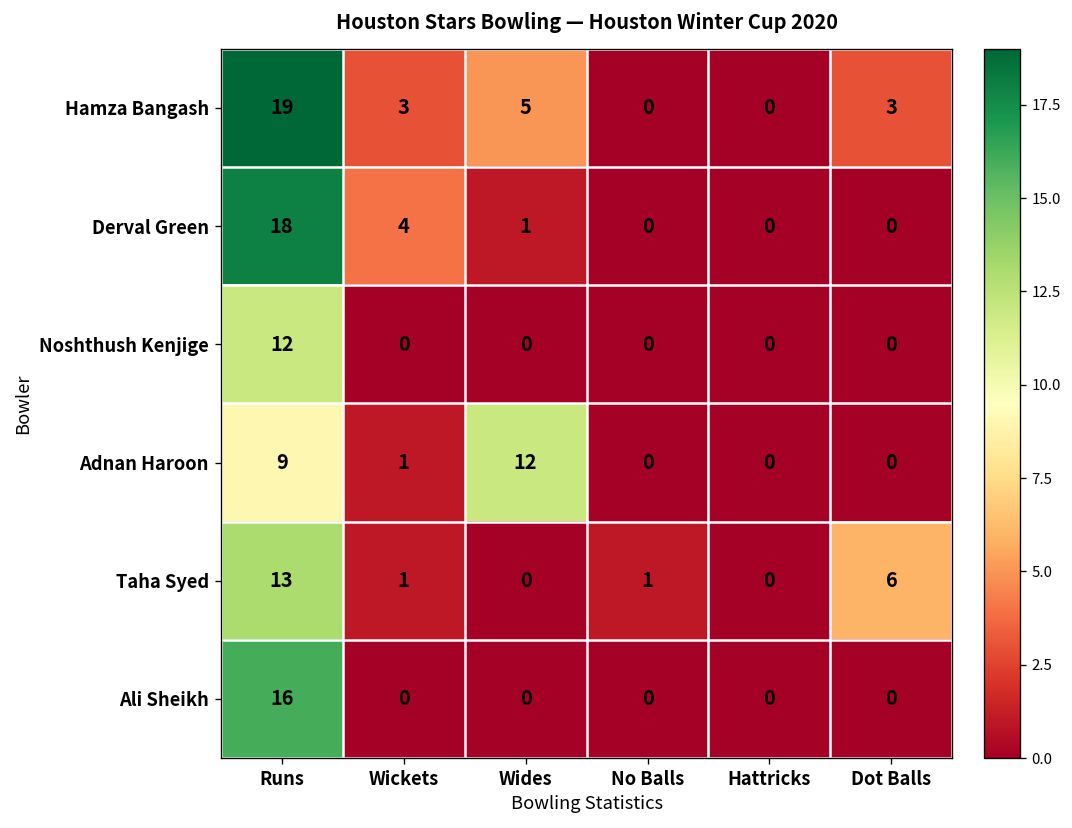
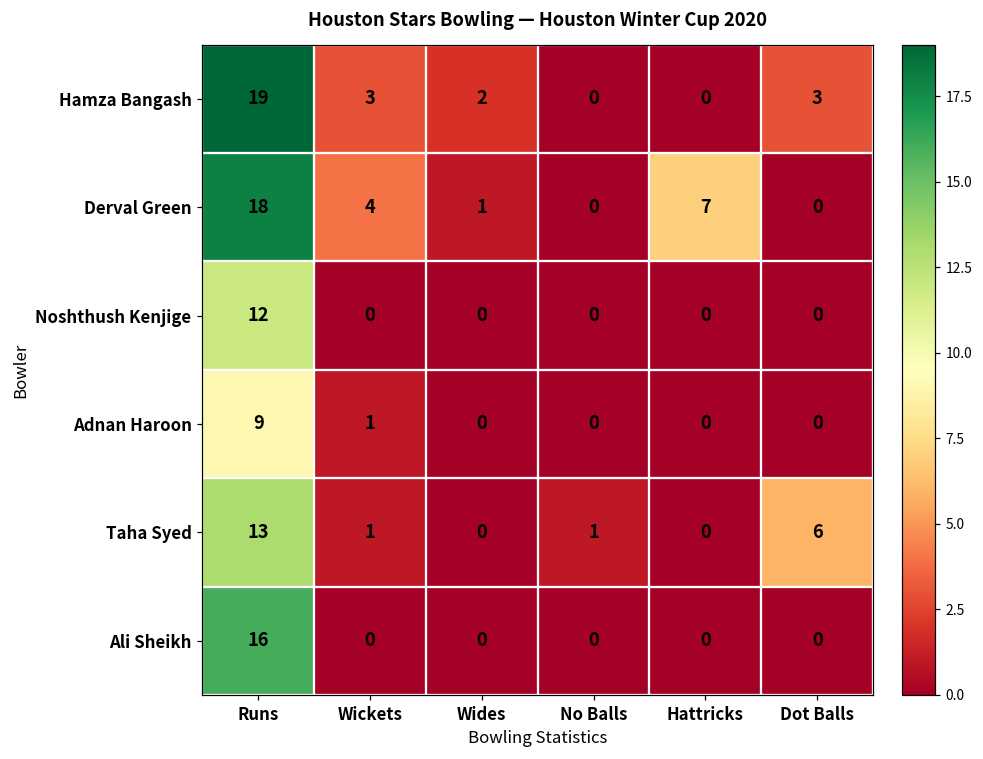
Hamza Bangash, Wides: 5 -> 2
Derval Green, Hattricks: 0 -> 7
Adnan Haroon, Wides: 12 -> 0
